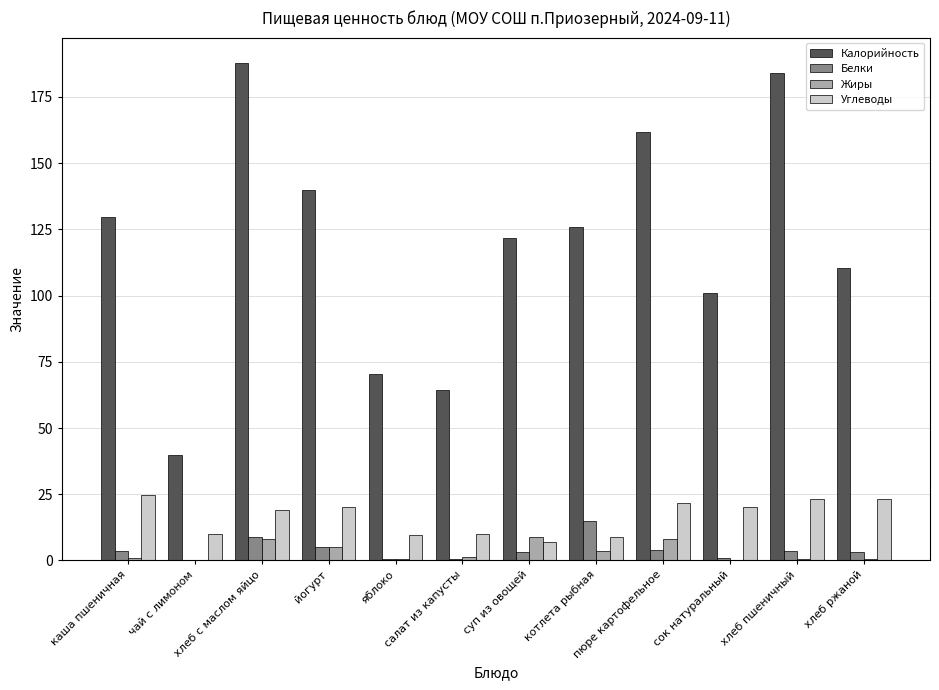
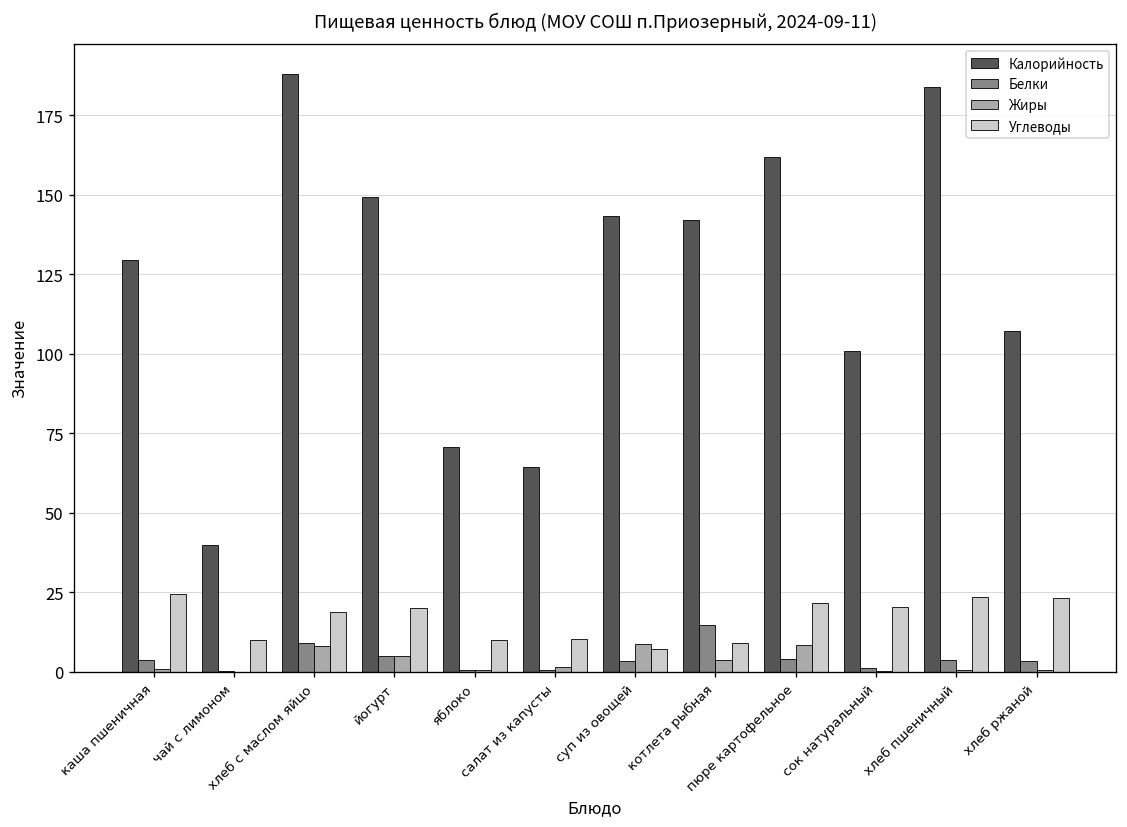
Калорийность, йогурт: 140 -> 149
Калорийность, суп из овощей: 122 -> 143
Калорийность, котлета рыбная: 126 -> 142
Калорийность, хлеб ржаной: 111 -> 107
